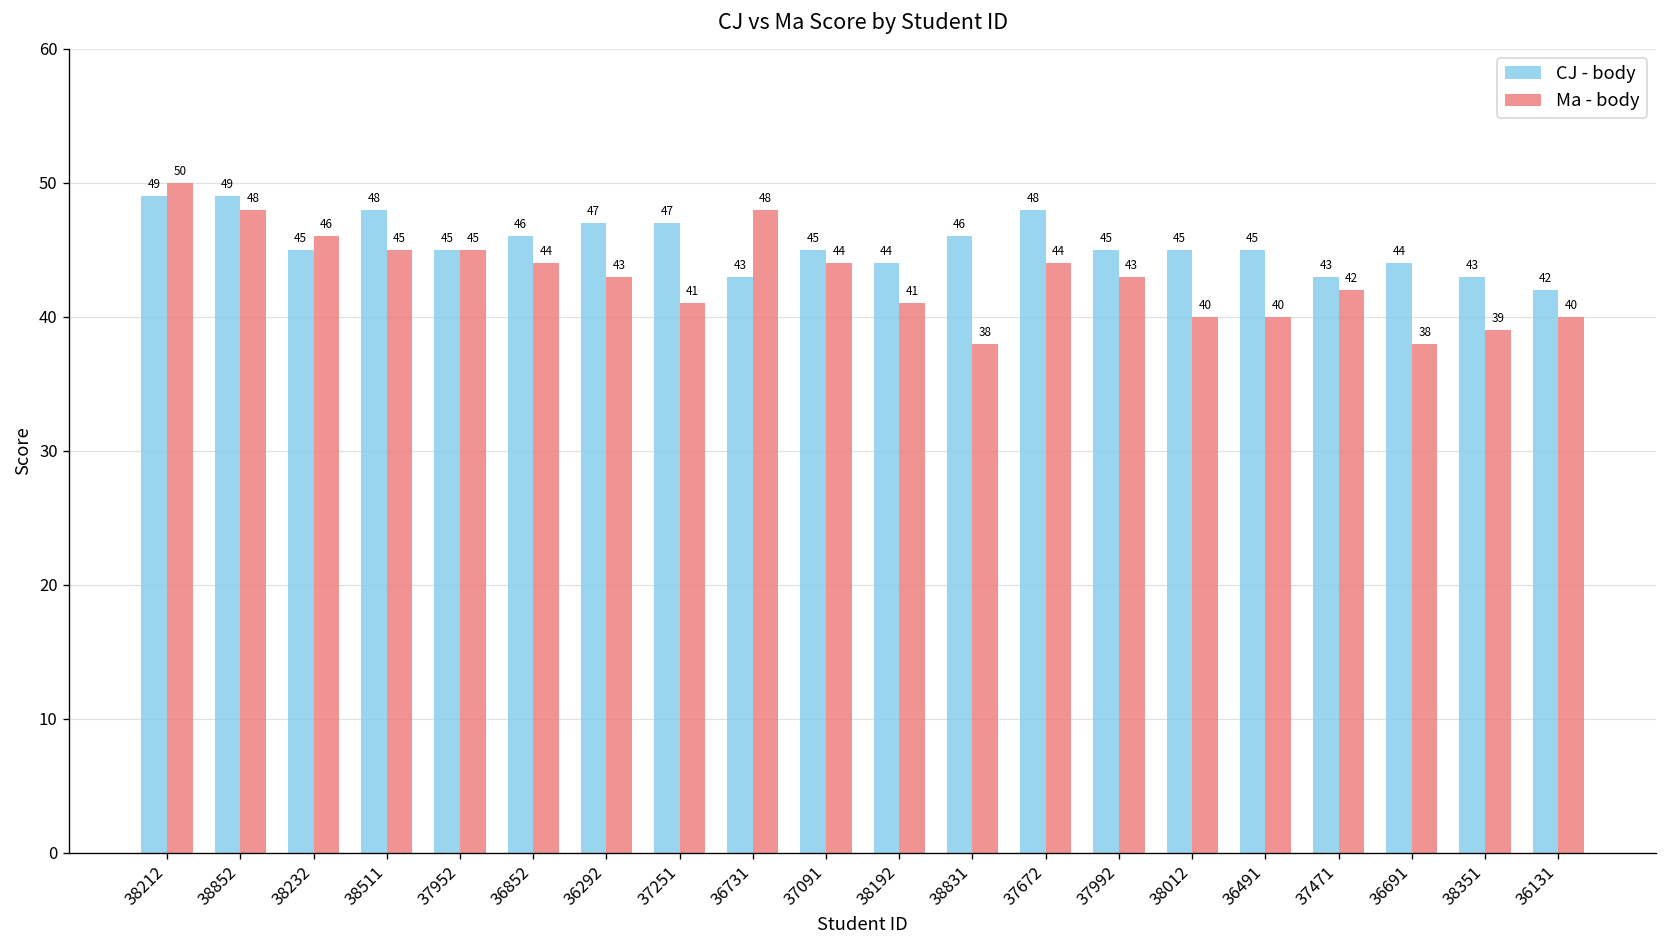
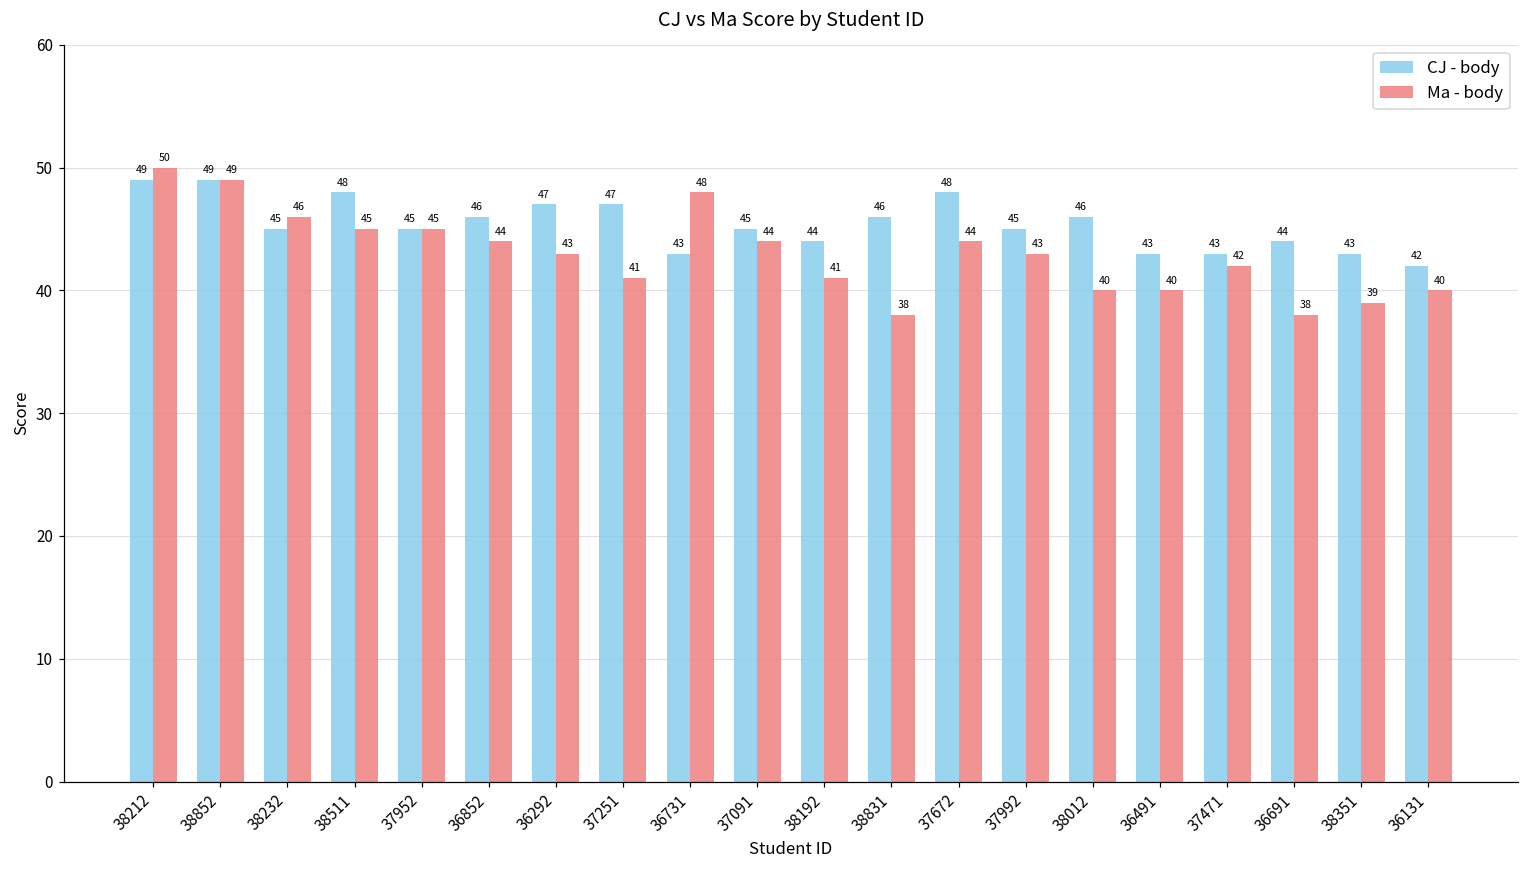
Ma - body, 38852: 48 -> 49
CJ - body, 38012: 45 -> 46
CJ - body, 36491: 45 -> 43
